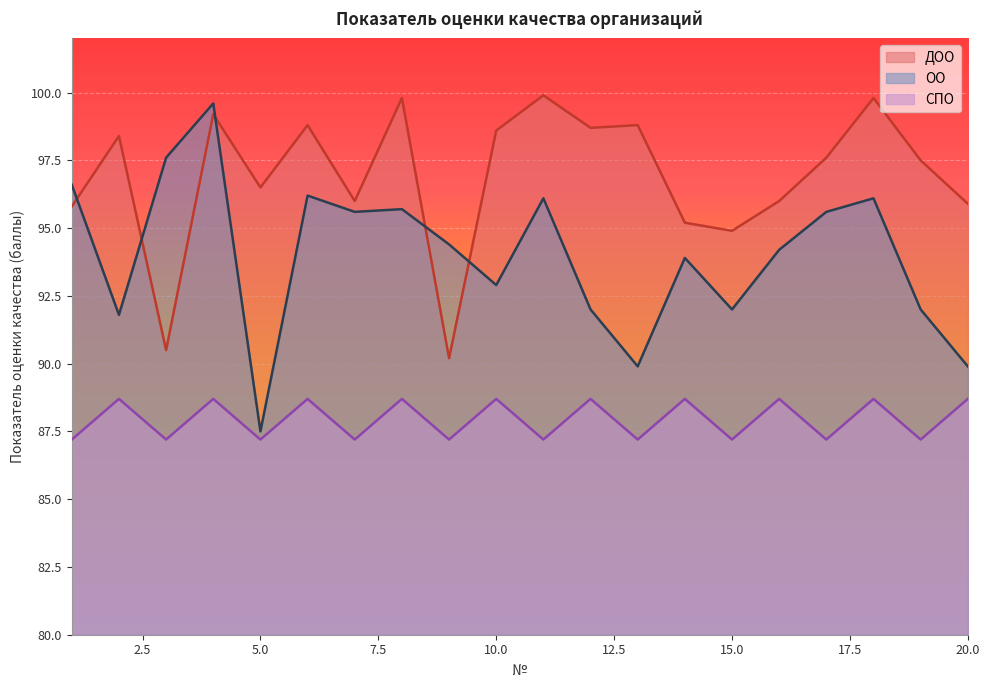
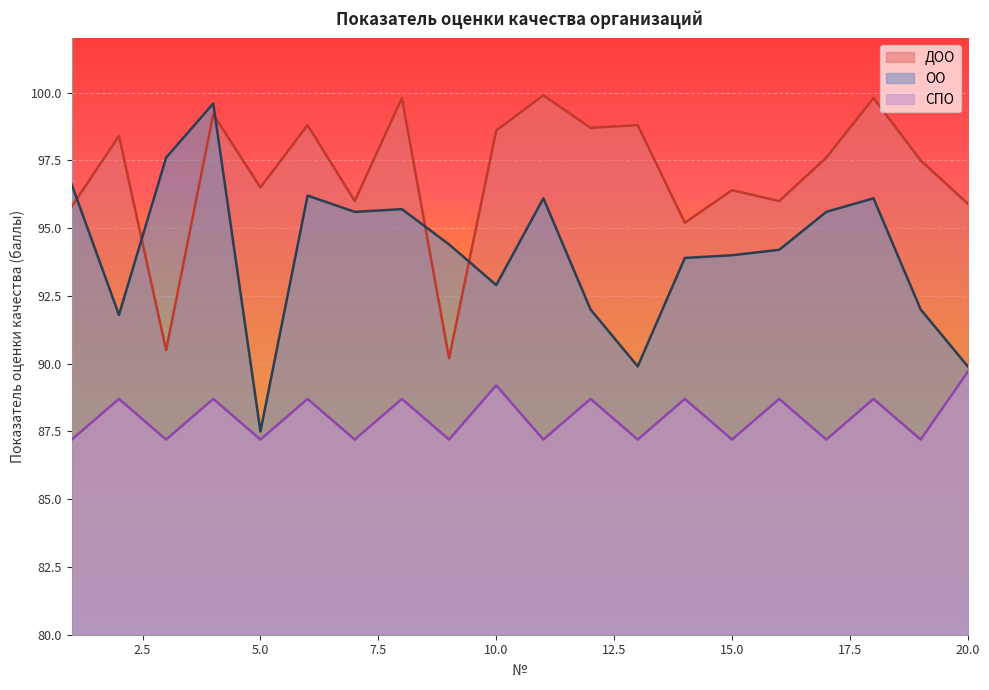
СПО, 10.0: 88.7 -> 89.2
ДОО, 15.0: 94.9 -> 96.4
ОО, 15.0: 92 -> 94
СПО, 20.0: 88.7 -> 89.7
